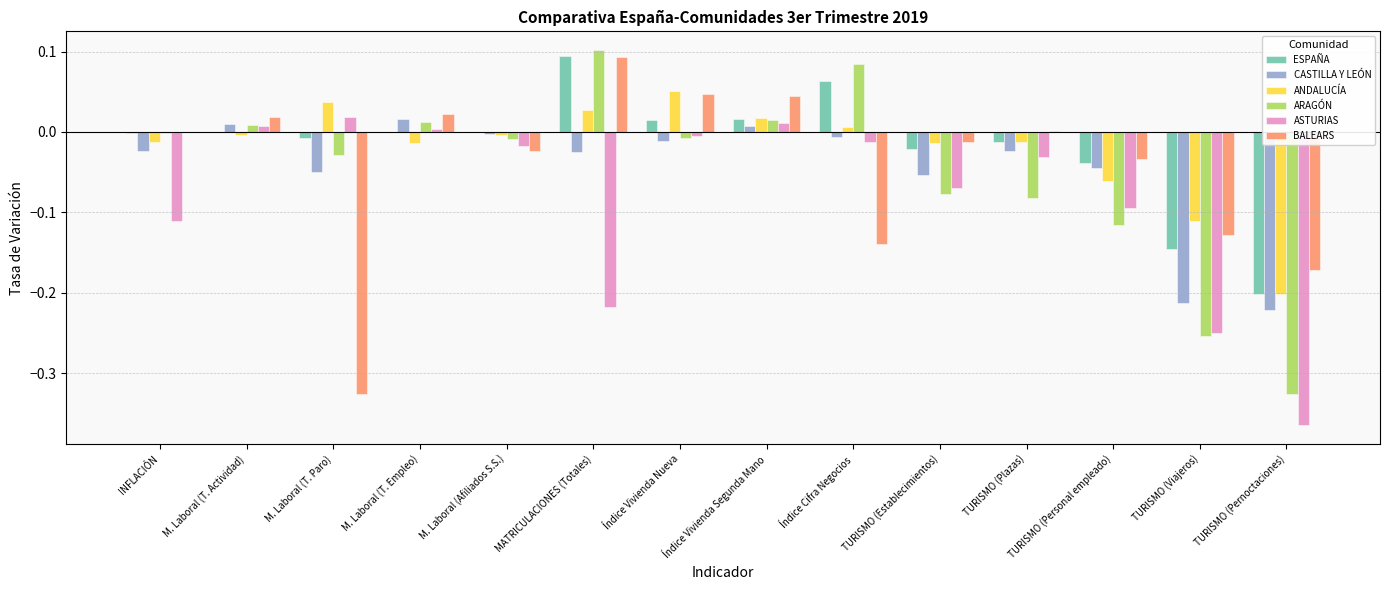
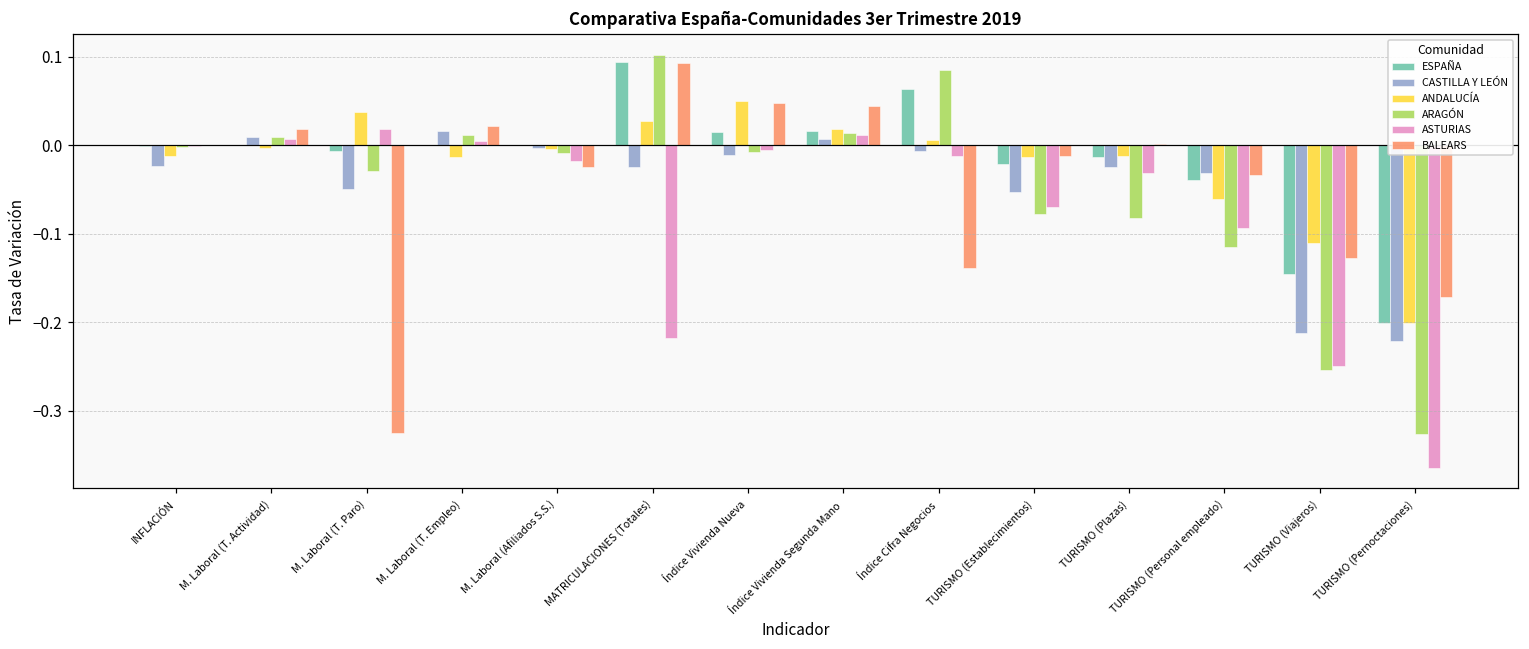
ASTURIAS, INFLACIÓN: -0.11 -> 0.00
CASTILLA Y LEÓN, TURISMO (Personal empleado): -0.04 -> -0.03
